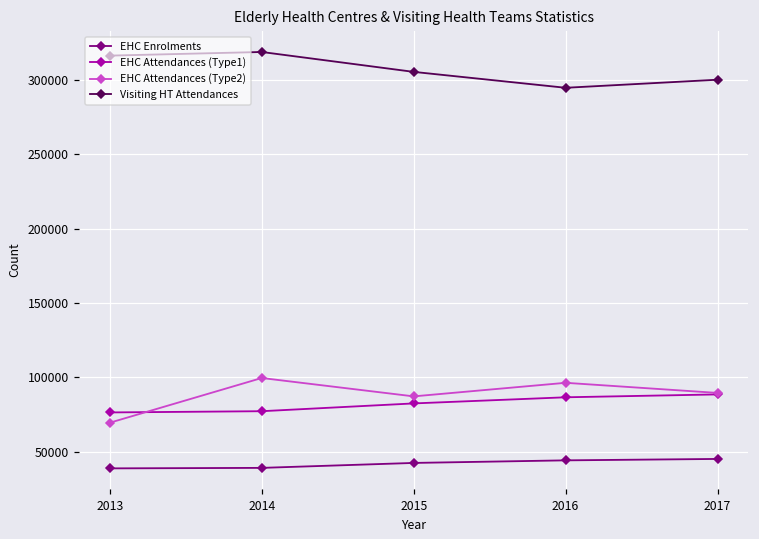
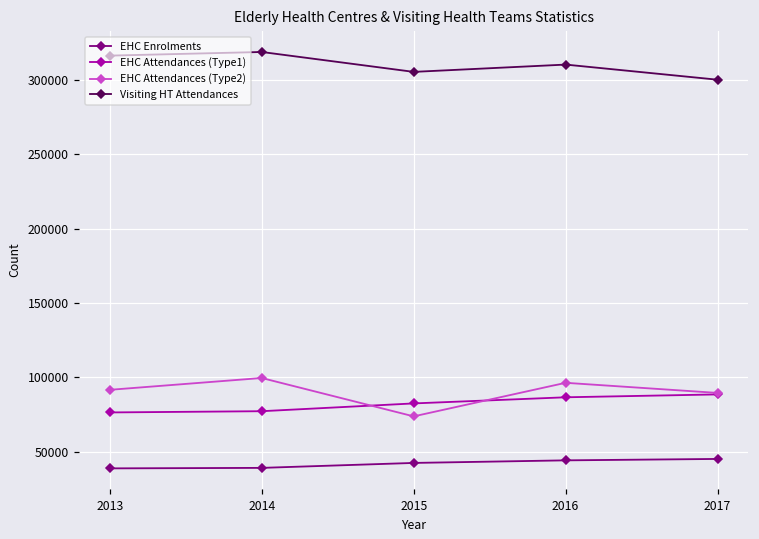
EHC Attendances (Type2), 2013: 69000 -> 92000
EHC Attendances (Type2), 2015: 87000 -> 74000
Visiting HT Attendances, 2016: 295000 -> 311000
